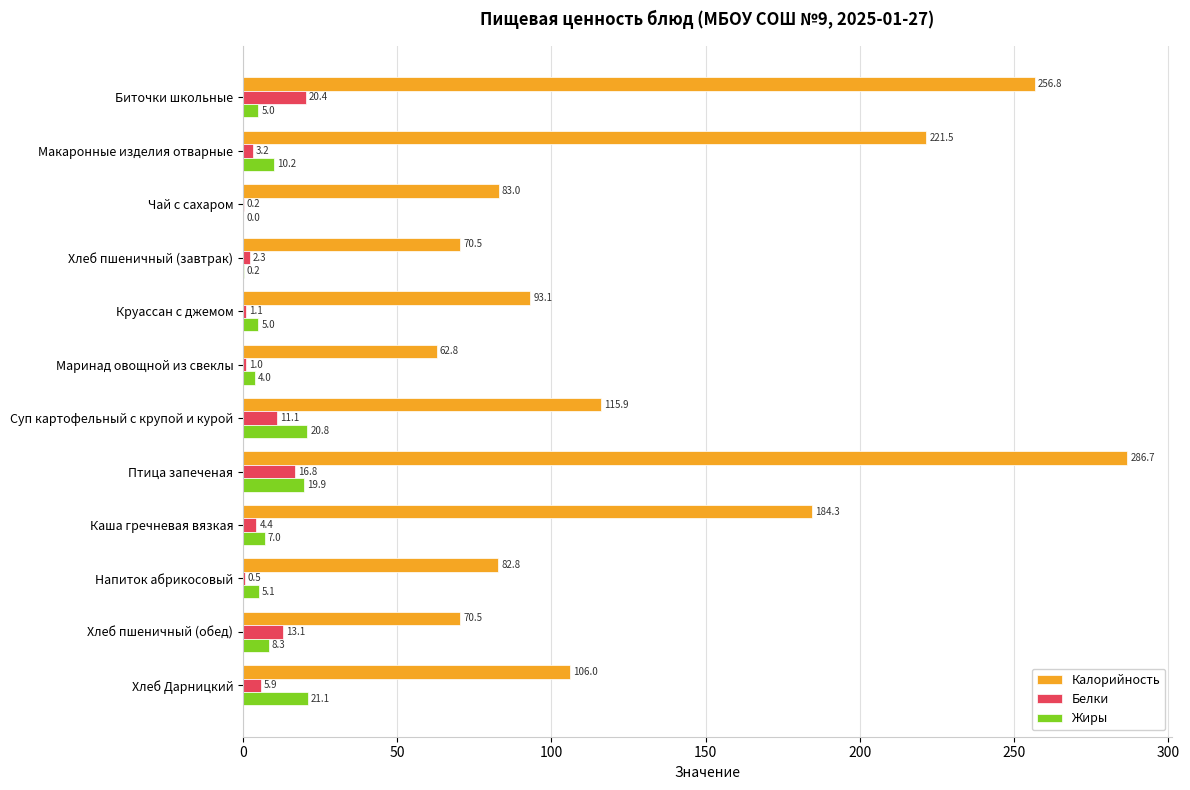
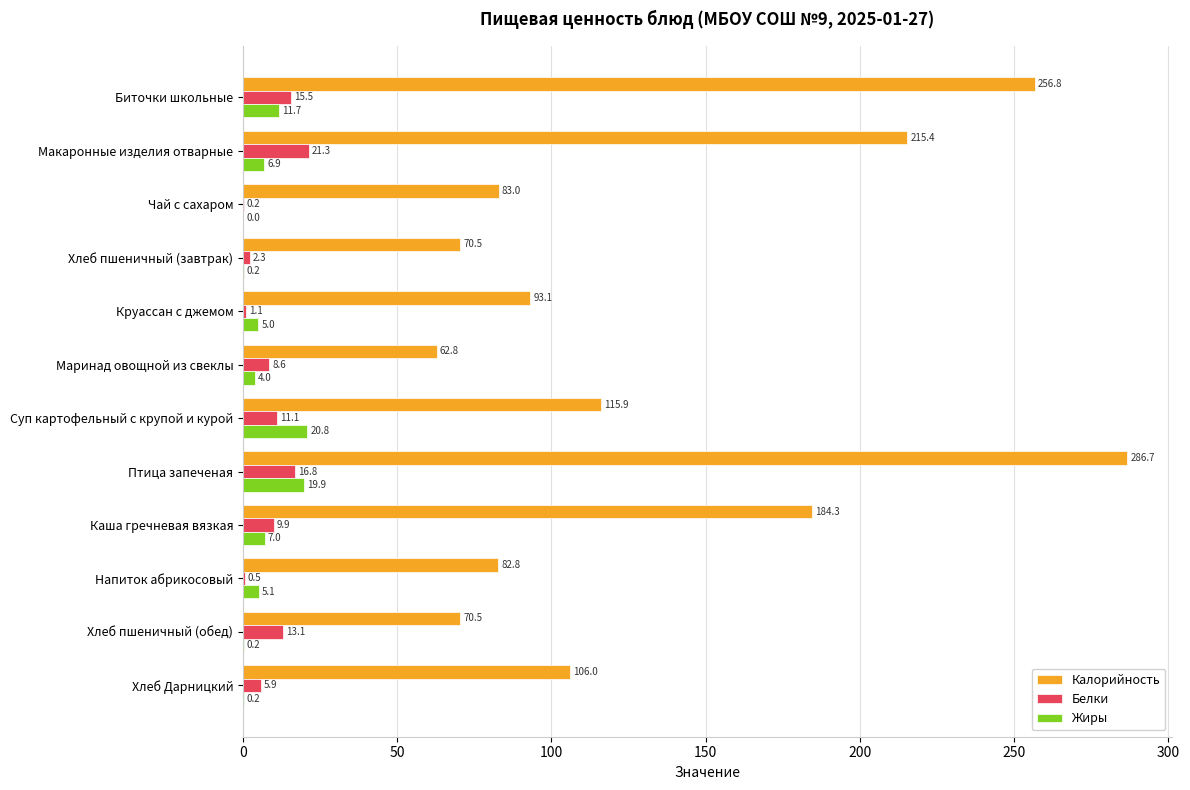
Белки, Биточки школьные: 20.4 -> 15.5
Жиры, Биточки школьные: 5.0 -> 11.7
Калорийность, Макаронные изделия отварные: 221.5 -> 215.4
Белки, Макаронные изделия отварные: 3.2 -> 21.3
Жиры, Макаронные изделия отварные: 10.2 -> 6.9
Белки, Маринад овощной из свеклы: 1.0 -> 8.6
Белки, Каша гречневая вязкая: 4.4 -> 9.9
Жиры, Хлеб пшеничный (обед): 8.3 -> 0.2
Жиры, Хлеб Дарницкий: 21.1 -> 0.2
